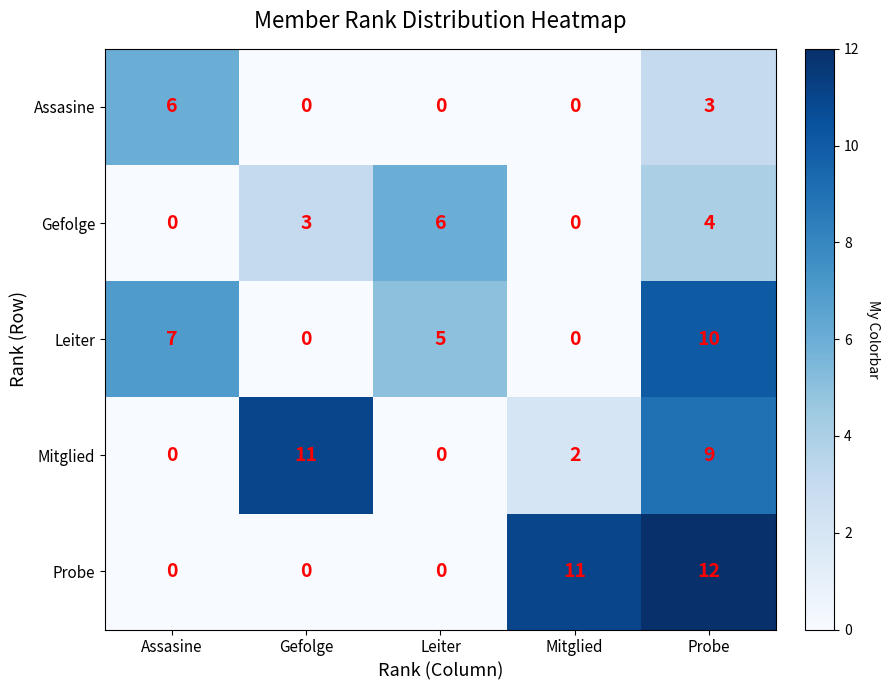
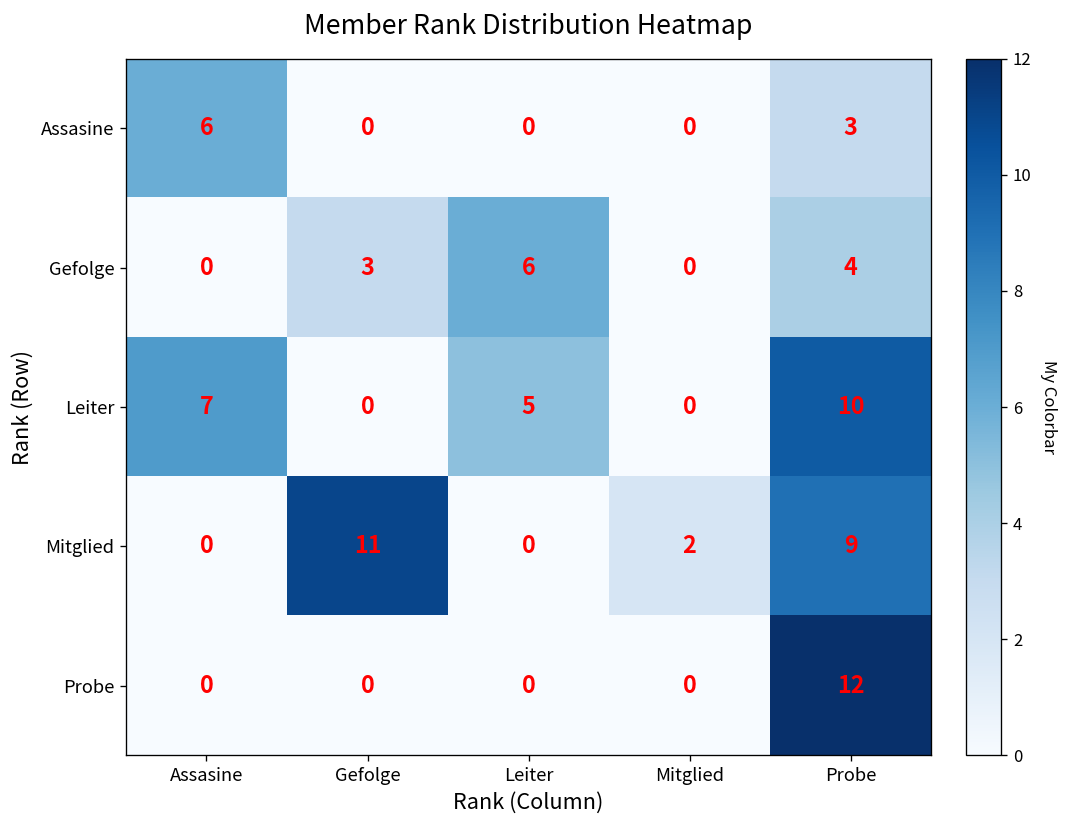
Probe, Mitglied: 11 -> 0
